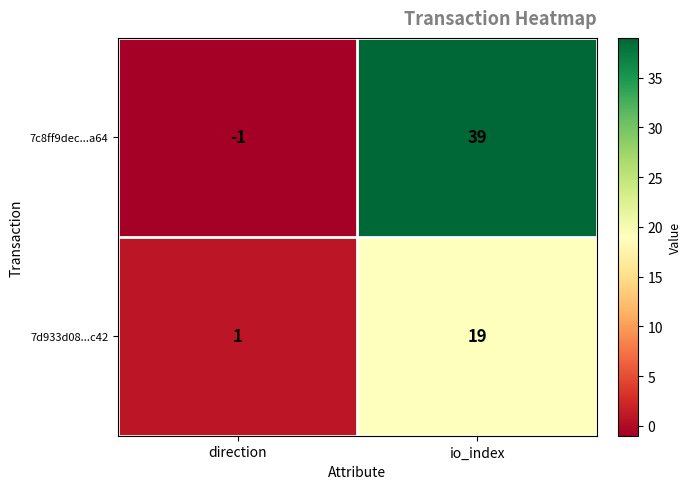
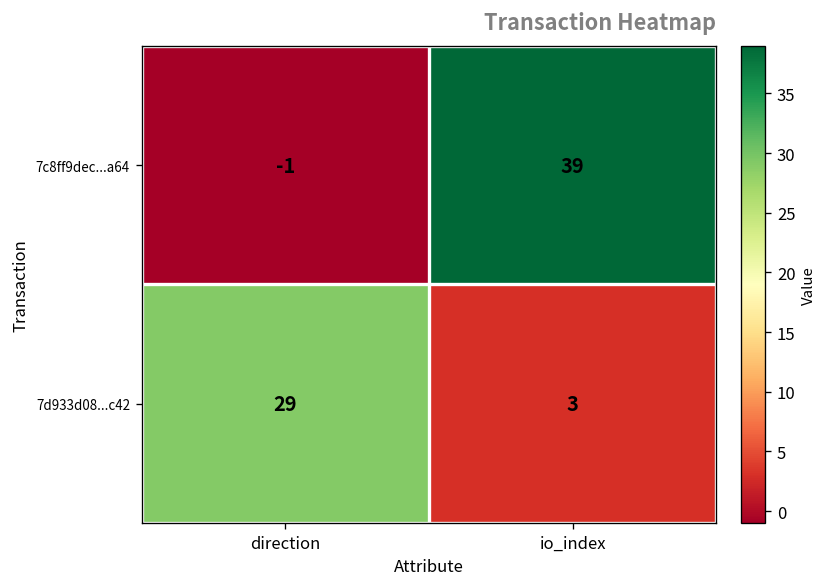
7d933d08...c42, direction: 1 -> 29
7d933d08...c42, io_index: 19 -> 3
